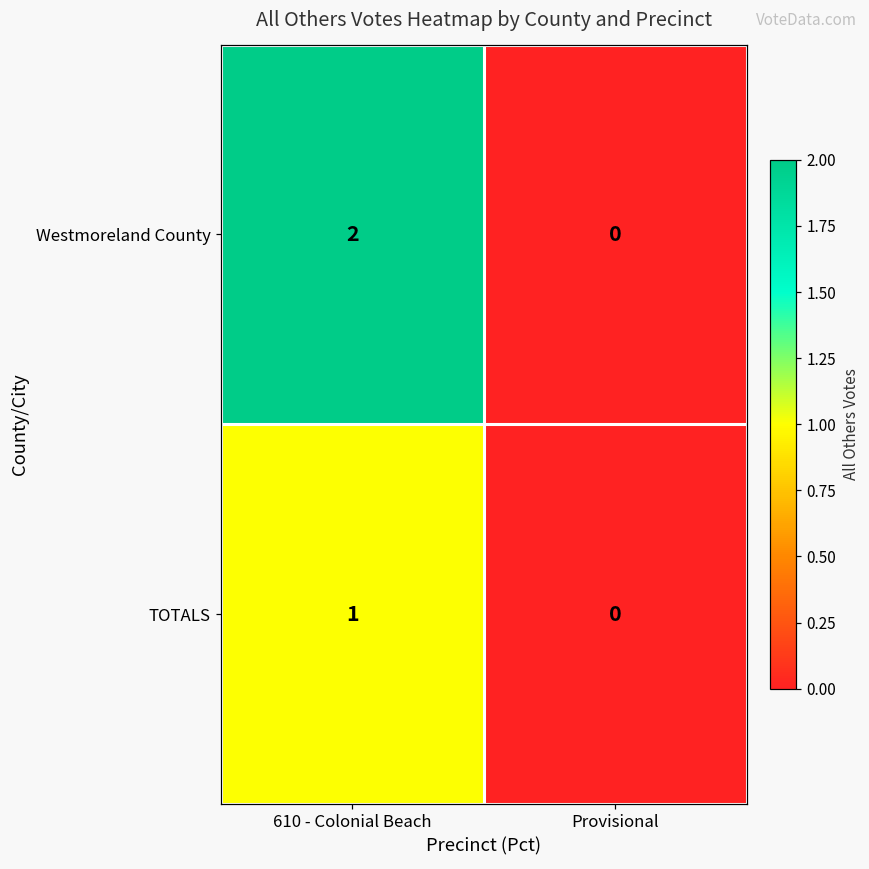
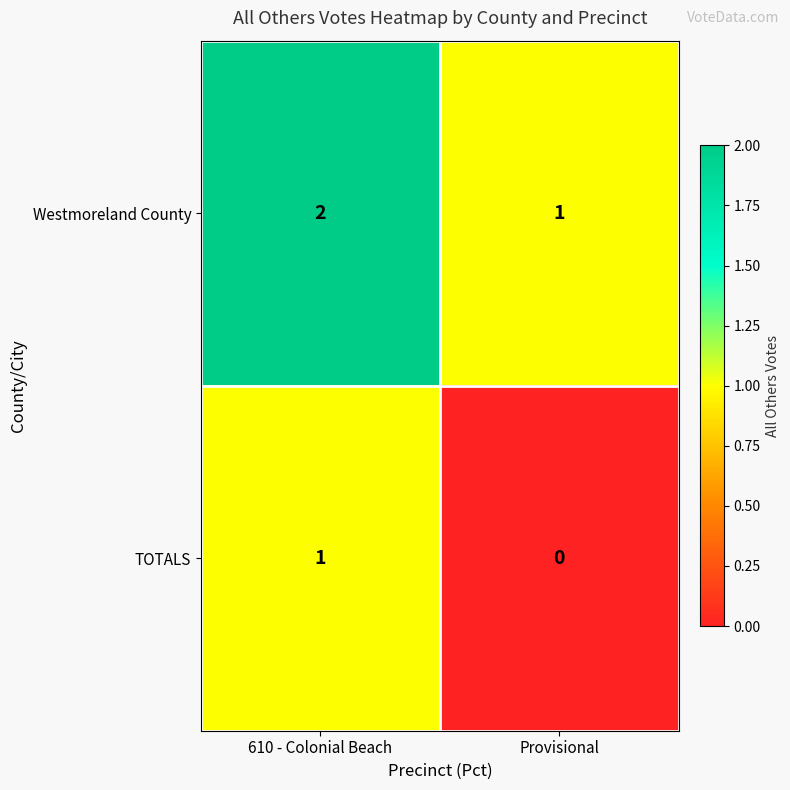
Westmoreland County, Provisional: 0 -> 1
